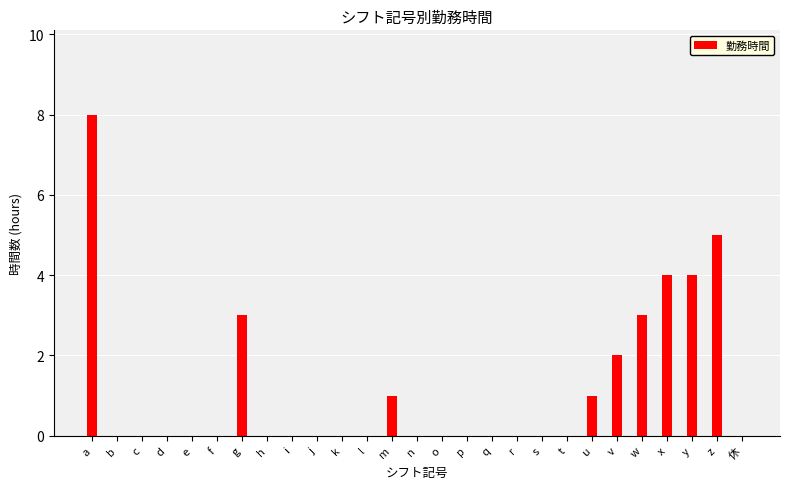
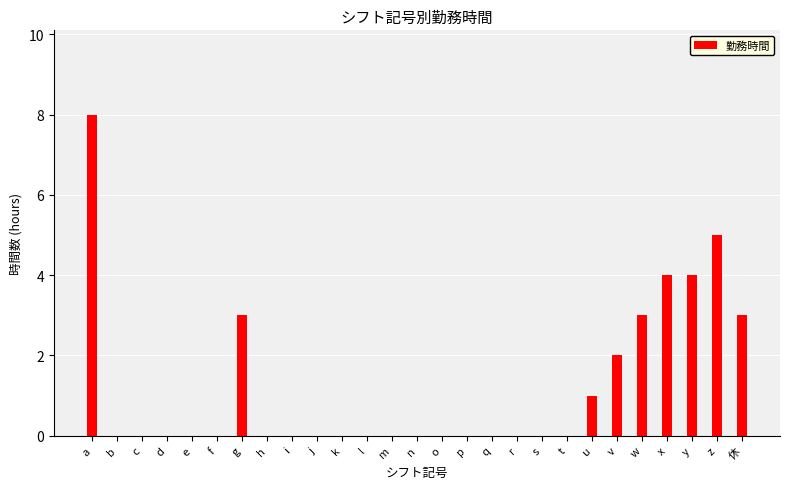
m: 1 -> 0
休: 0 -> 3
